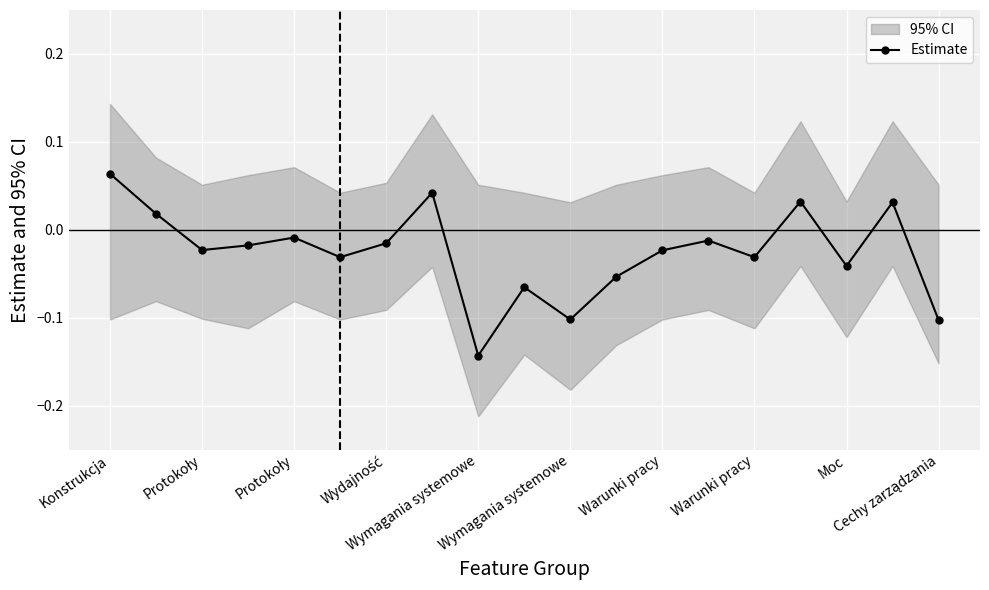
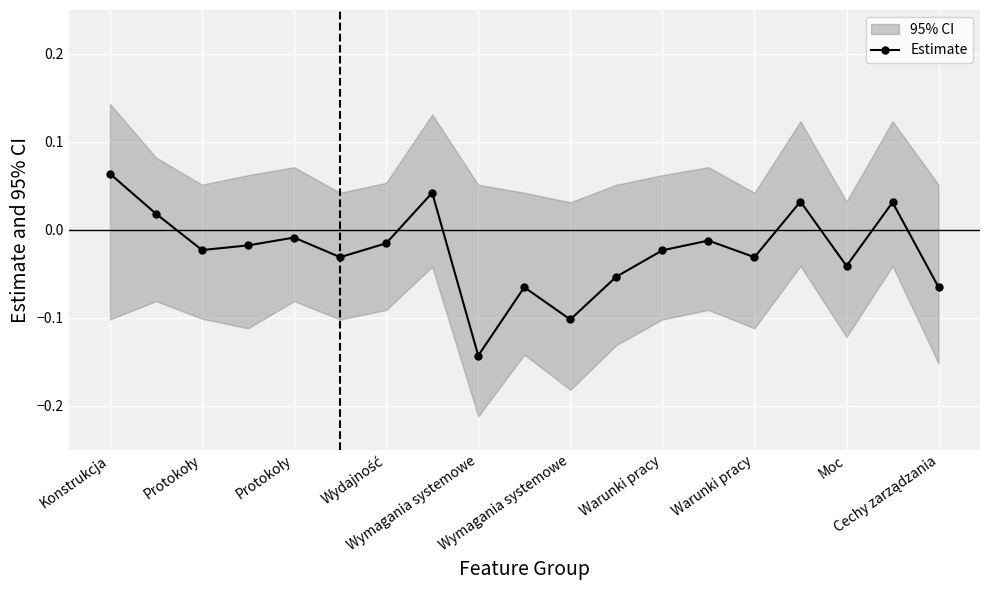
Estimate, Cechy zarządzania: -0.10 -> -0.07
